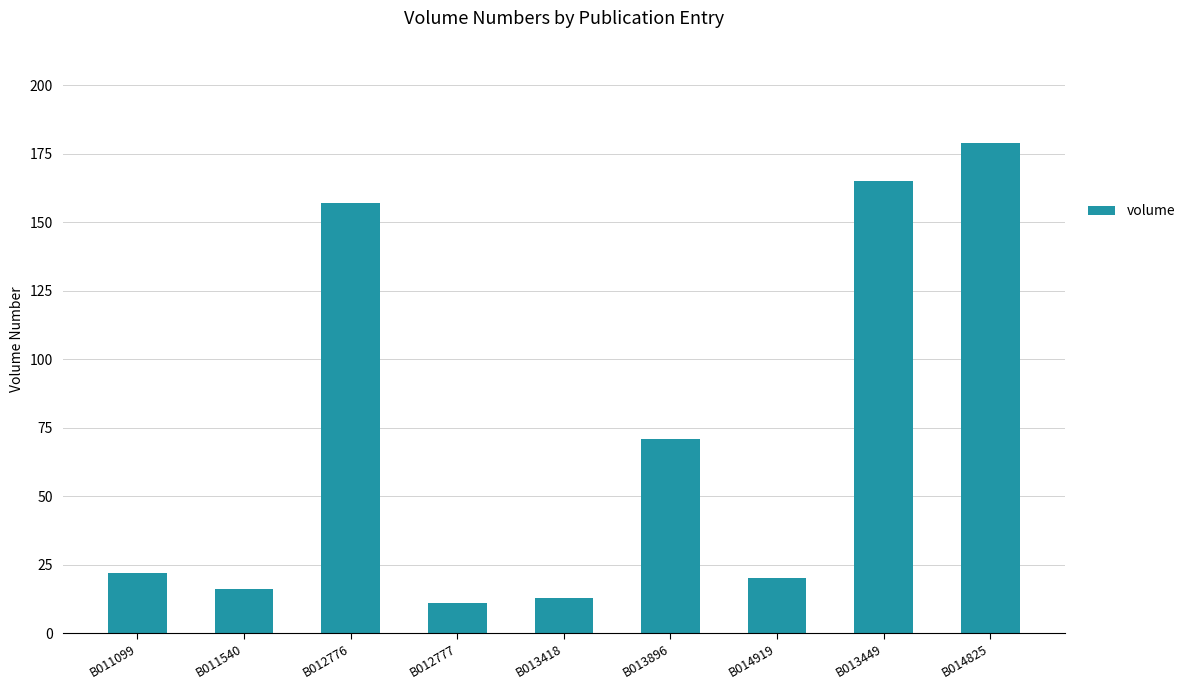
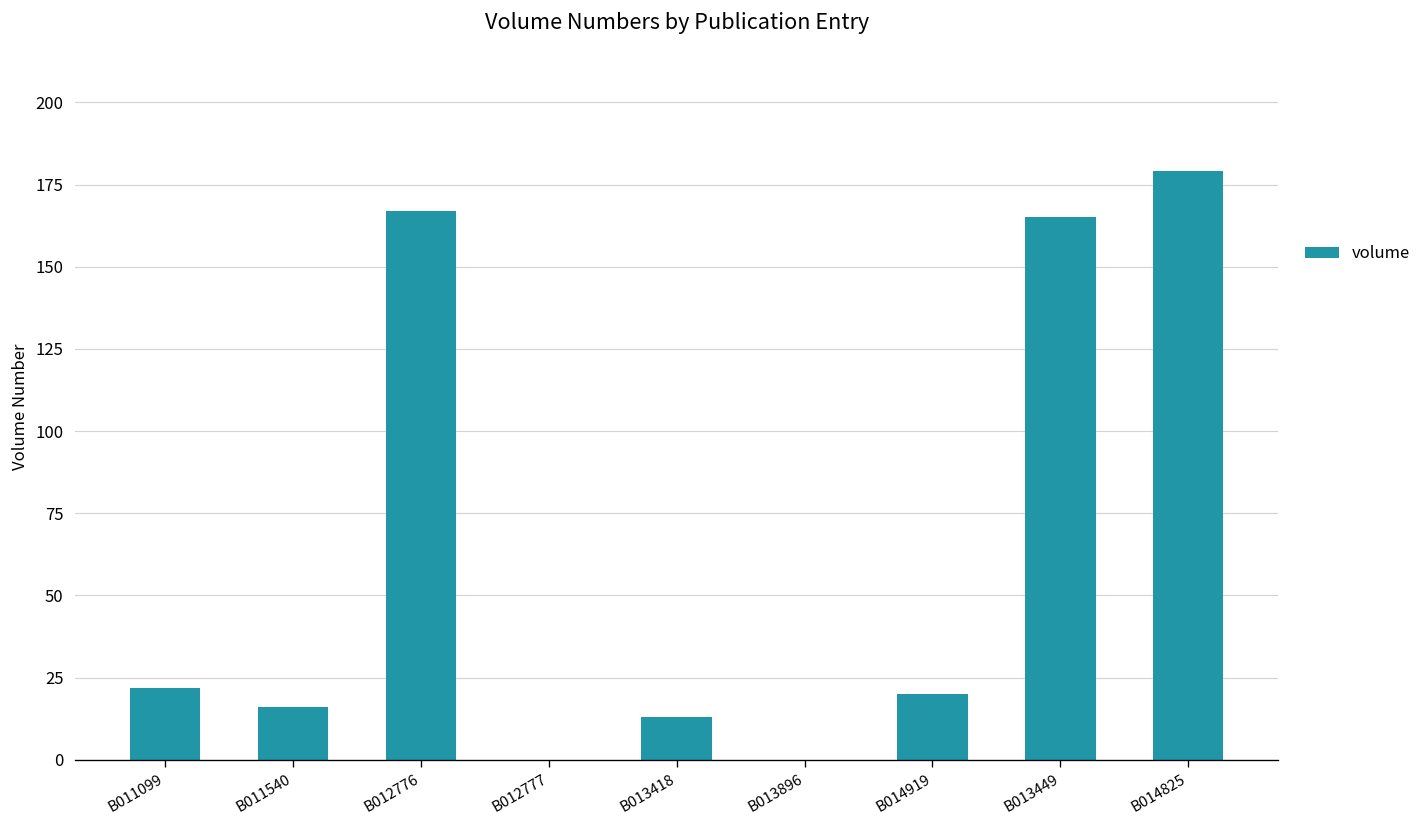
B012776: 157 -> 167
B012777: 11 -> 0
B013896: 71 -> 0
